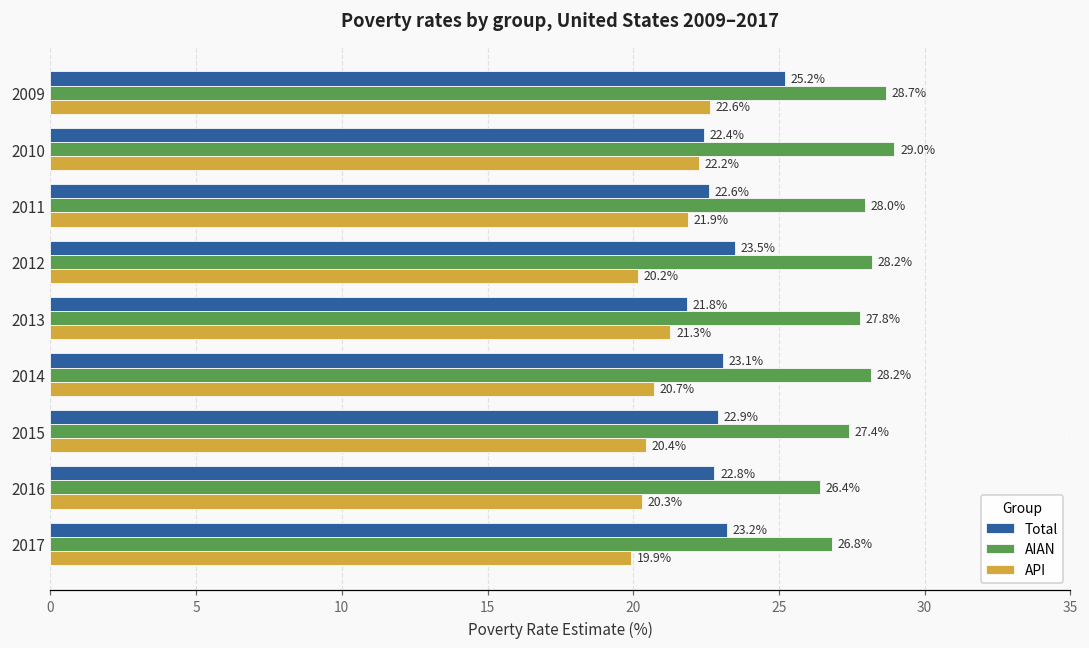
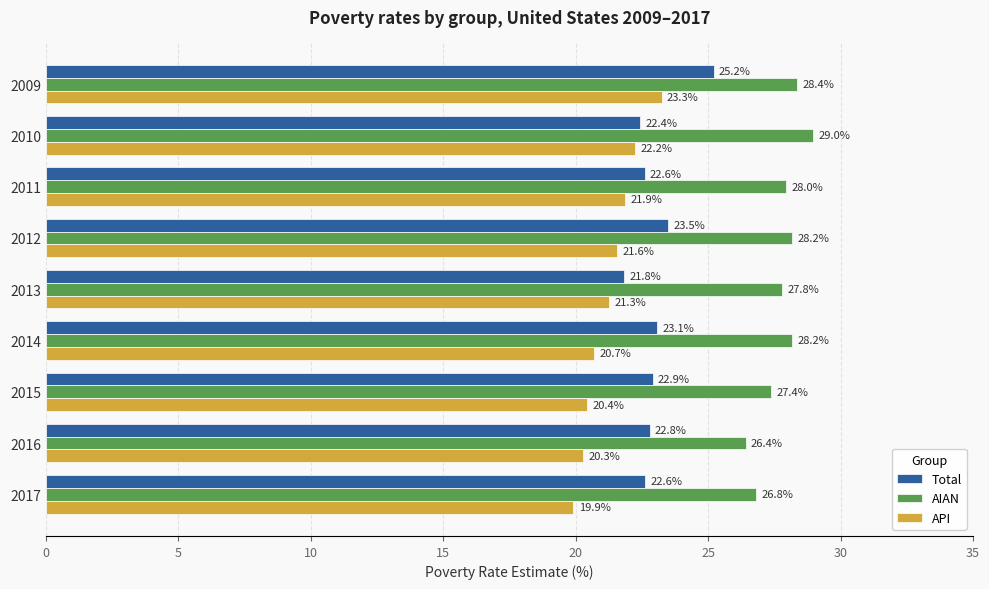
AIAN, 2009: 28.7% -> 28.4%
API, 2009: 22.6% -> 23.3%
API, 2012: 20.2% -> 21.6%
Total, 2017: 23.2% -> 22.6%
